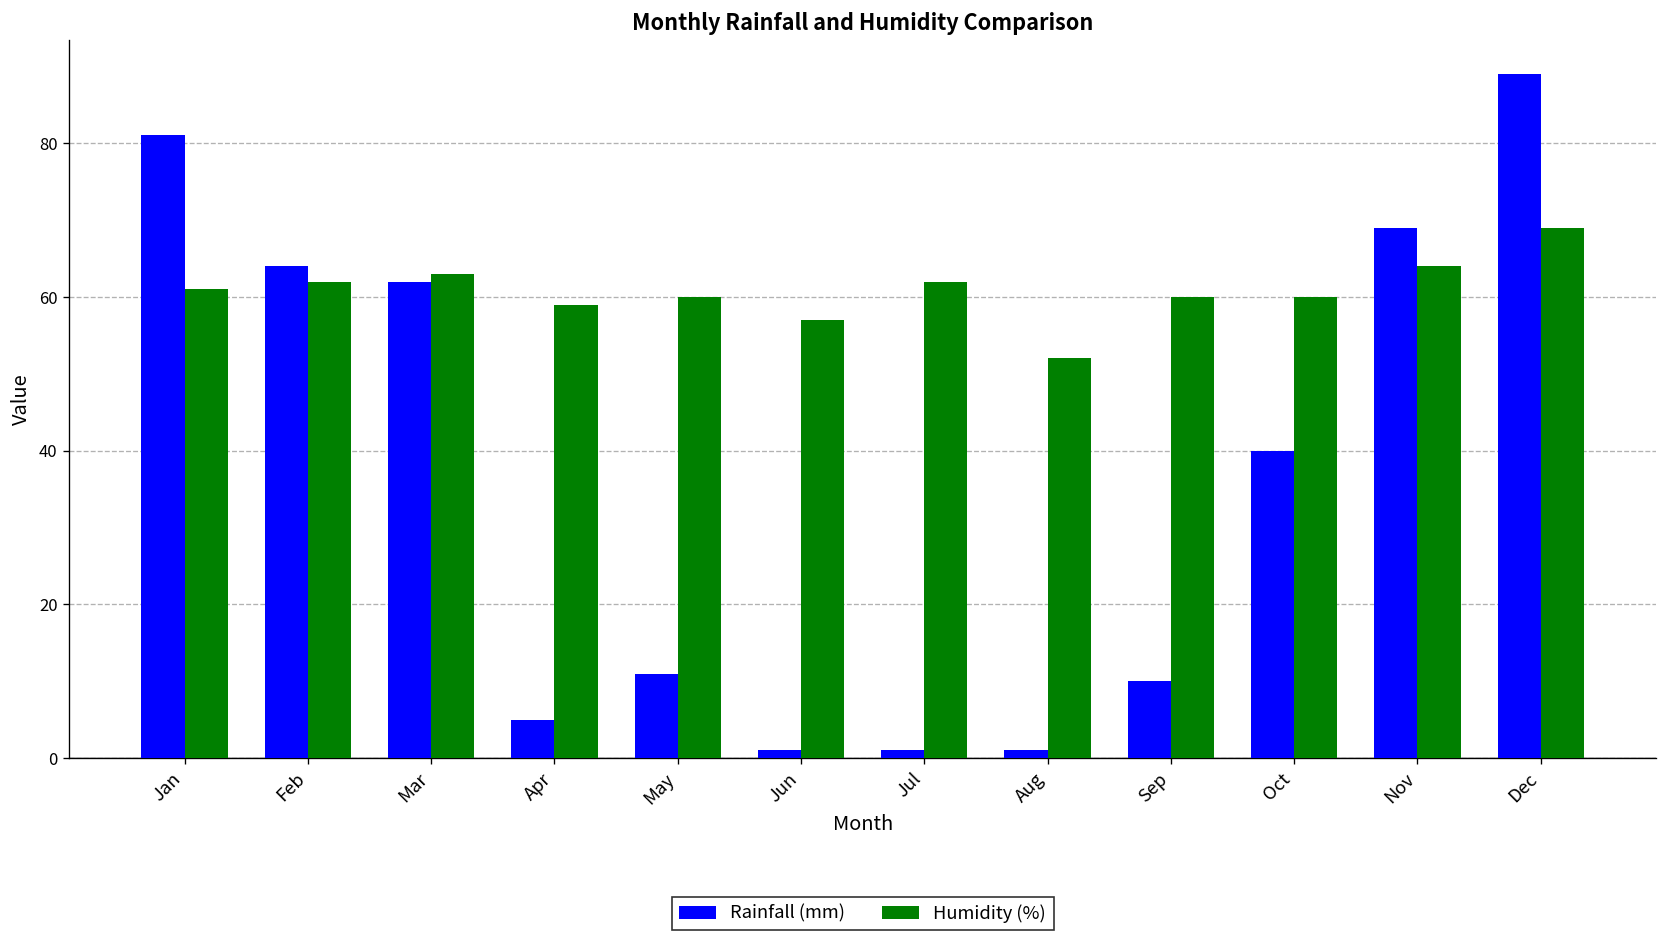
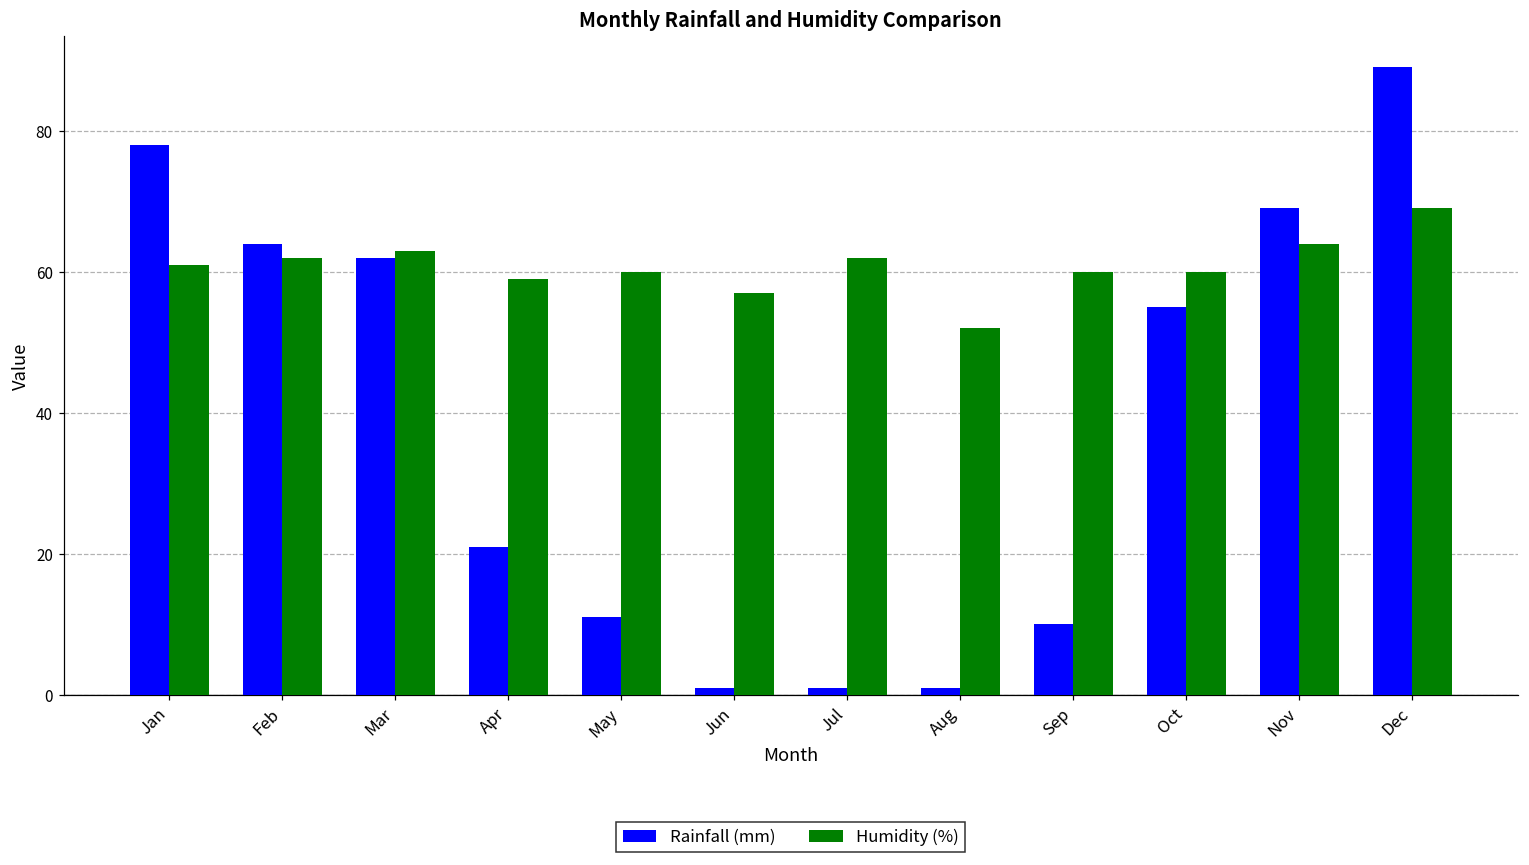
Rainfall (mm), Jan: 81 -> 78
Rainfall (mm), Apr: 5 -> 21
Rainfall (mm), Oct: 40 -> 55
